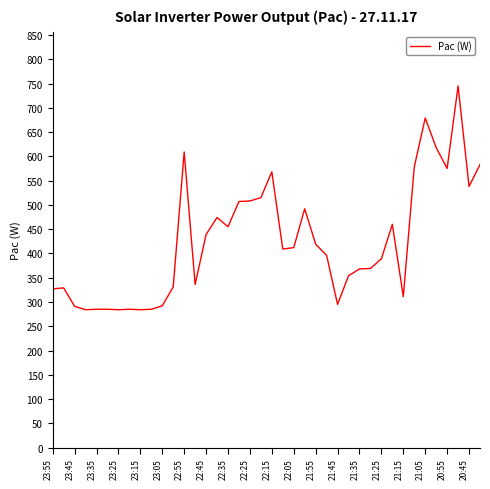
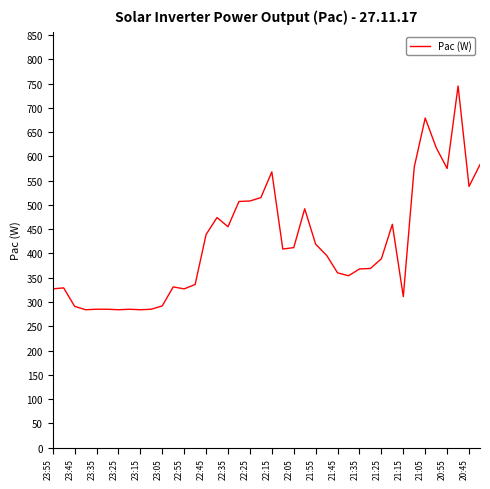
22:55: 610 -> 330
21:45: 300 -> 360
